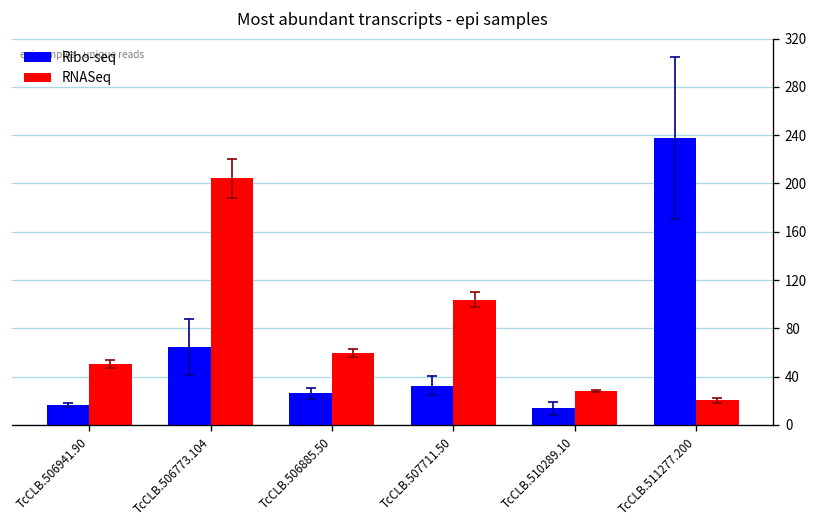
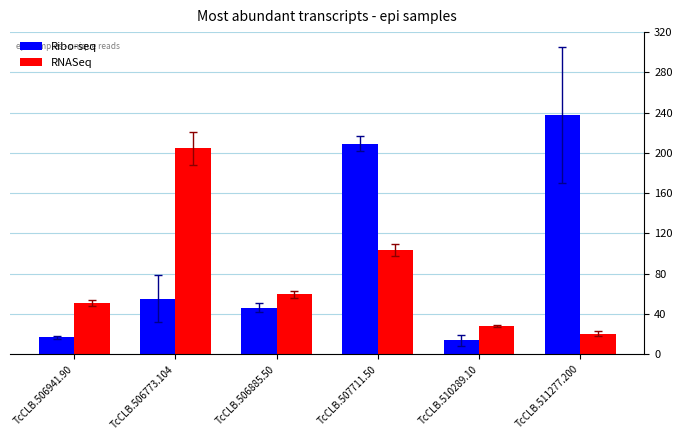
Ribo-seq, TcCLB.506773.104: 65 -> 55
Ribo-seq, TcCLB.506885.50: 26 -> 46
Ribo-seq, TcCLB.507711.50: 33 -> 209
